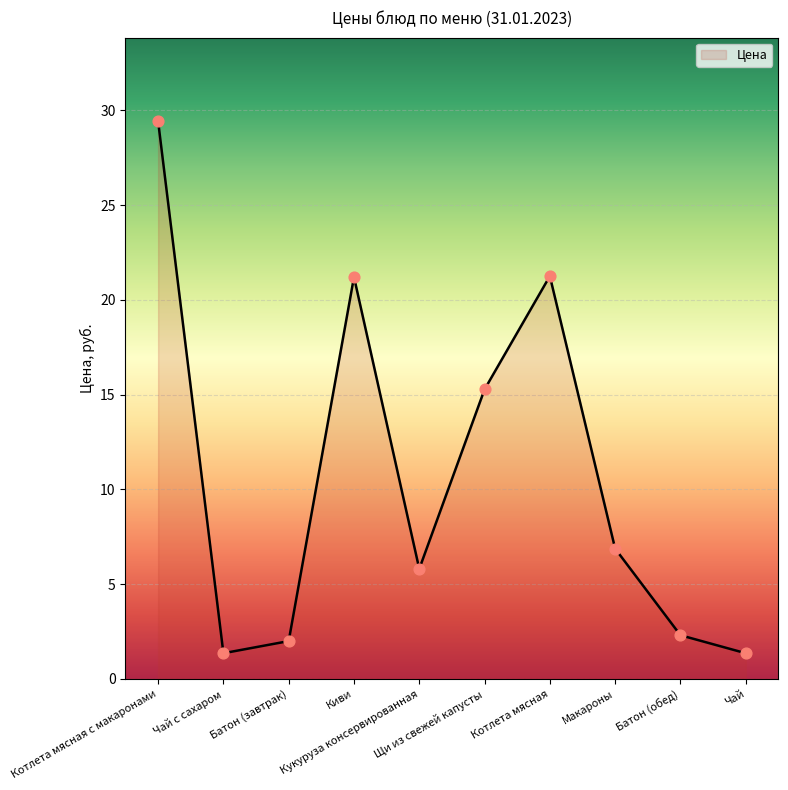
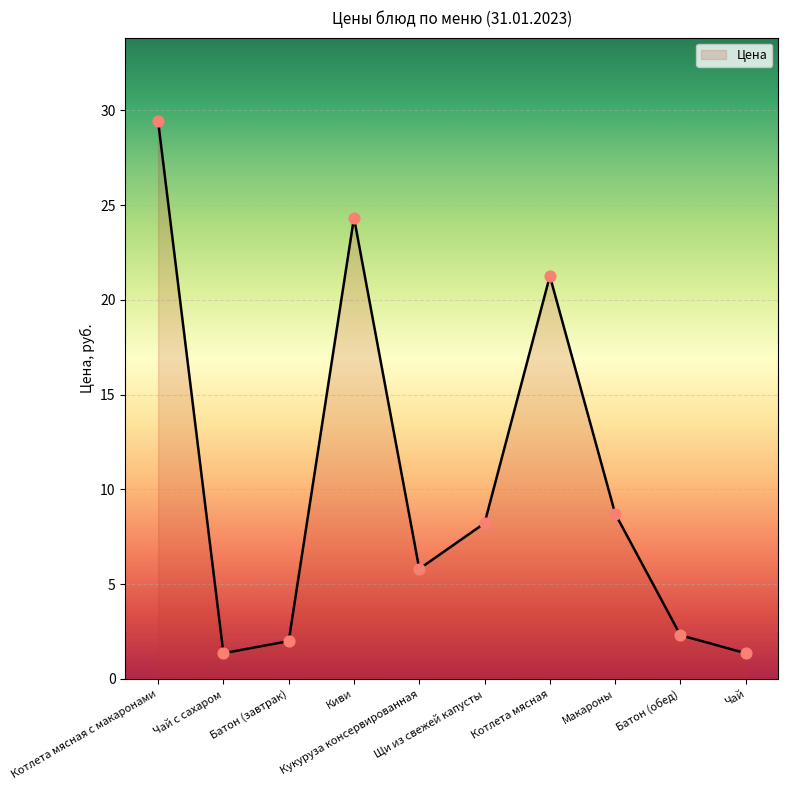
Киви: 21.2 -> 24.3
Щи из свежей капусты: 15.3 -> 8.2
Макароны: 6.9 -> 8.7
